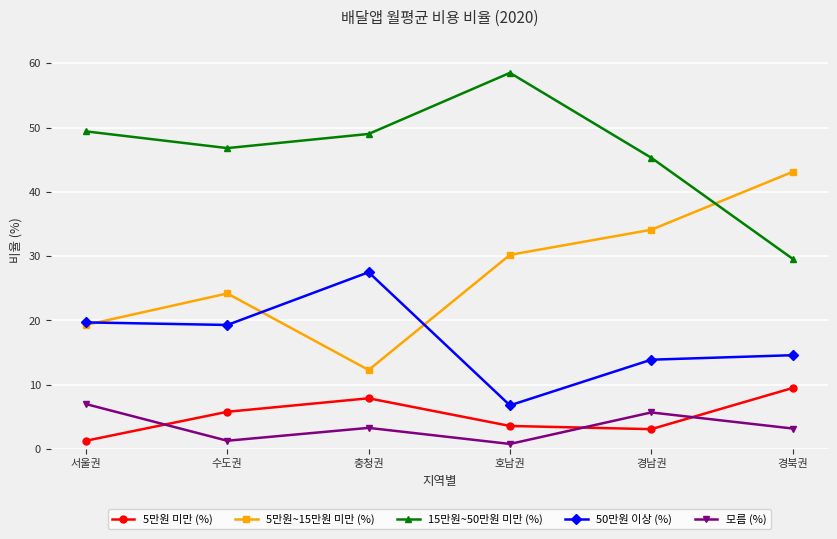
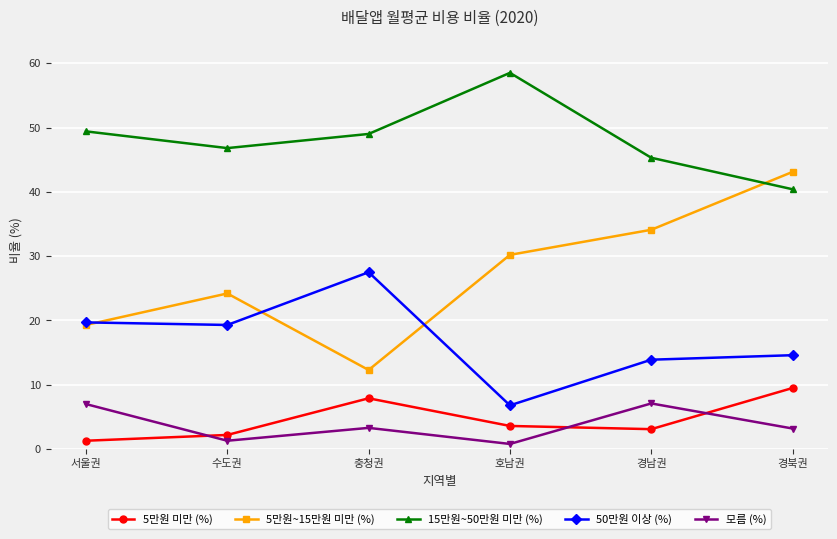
5만원 미만 (%), 수도권: 6 -> 2
모름 (%), 경남권: 6 -> 7
15만원~50만원 미만 (%), 경북권: 30 -> 40
